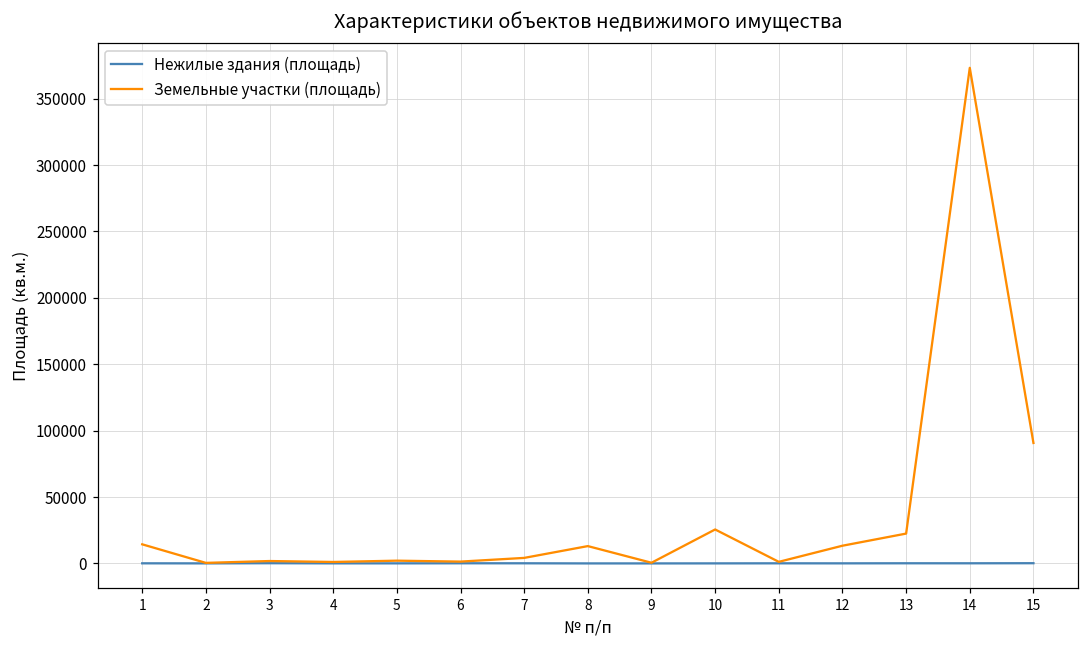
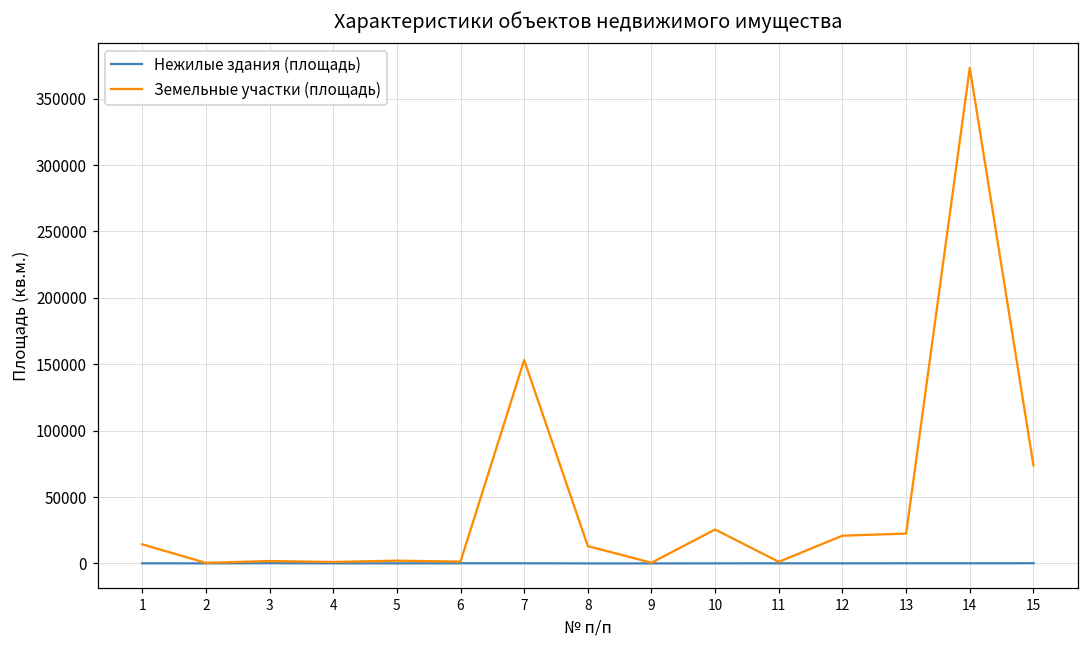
Земельные участки (площадь), 7: 4000 -> 153000
Земельные участки (площадь), 12: 13000 -> 21000
Земельные участки (площадь), 15: 91000 -> 74000
